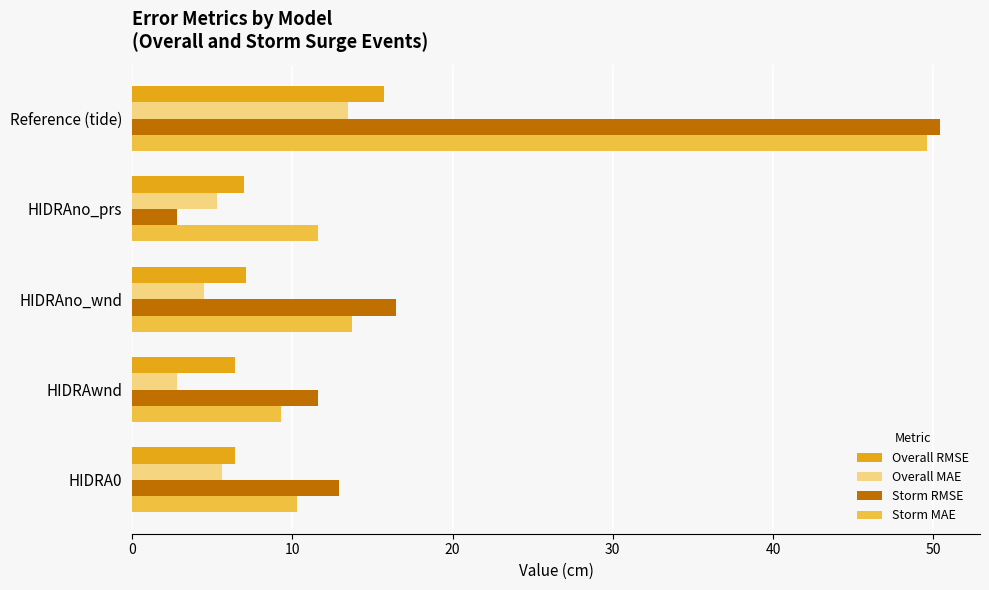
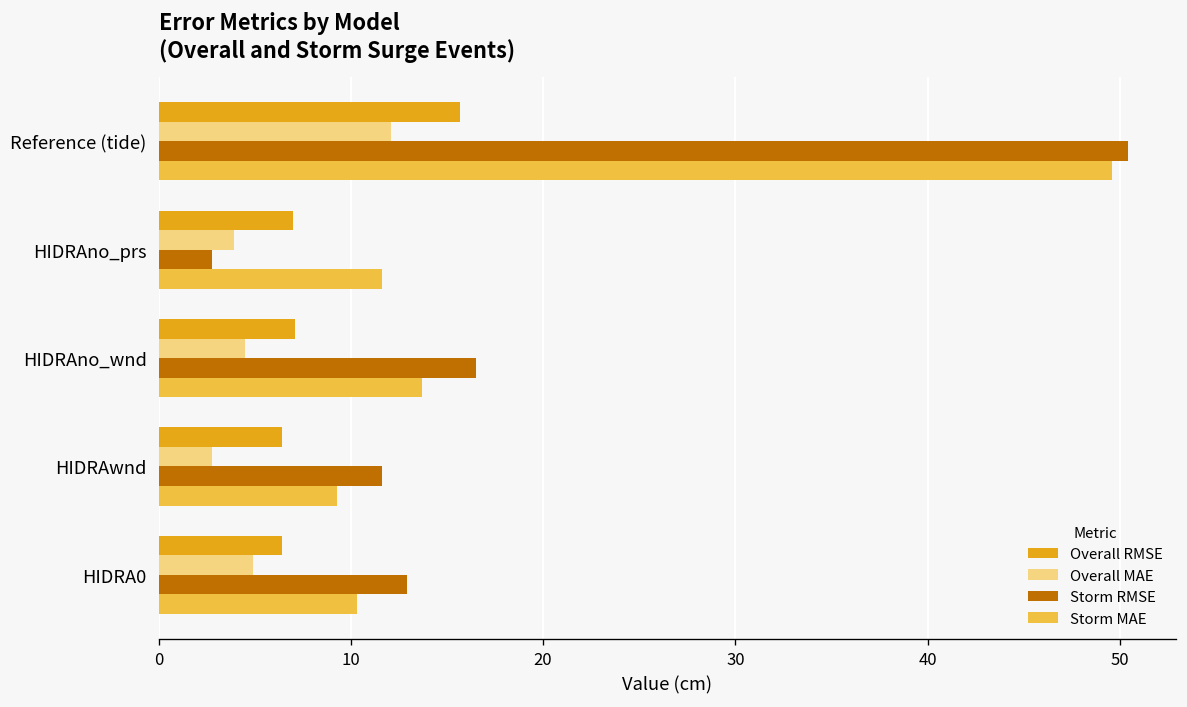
Overall MAE, Reference (tide): 13.5 -> 12.1
Overall MAE, HIDRAno_prs: 5.3 -> 3.9
Overall MAE, HIDRA0: 5.6 -> 4.9
